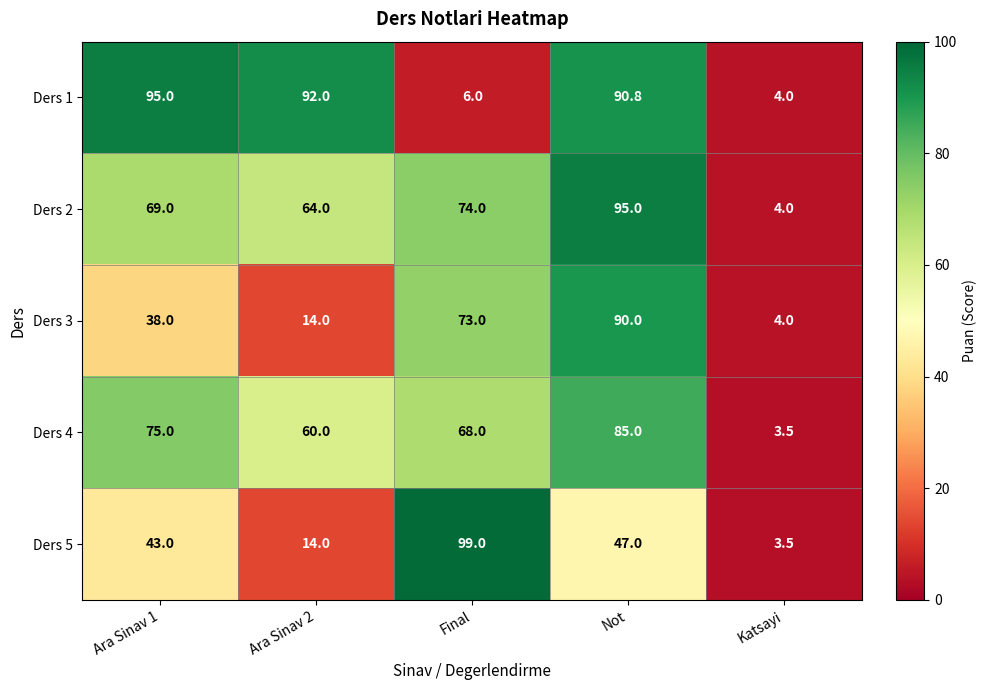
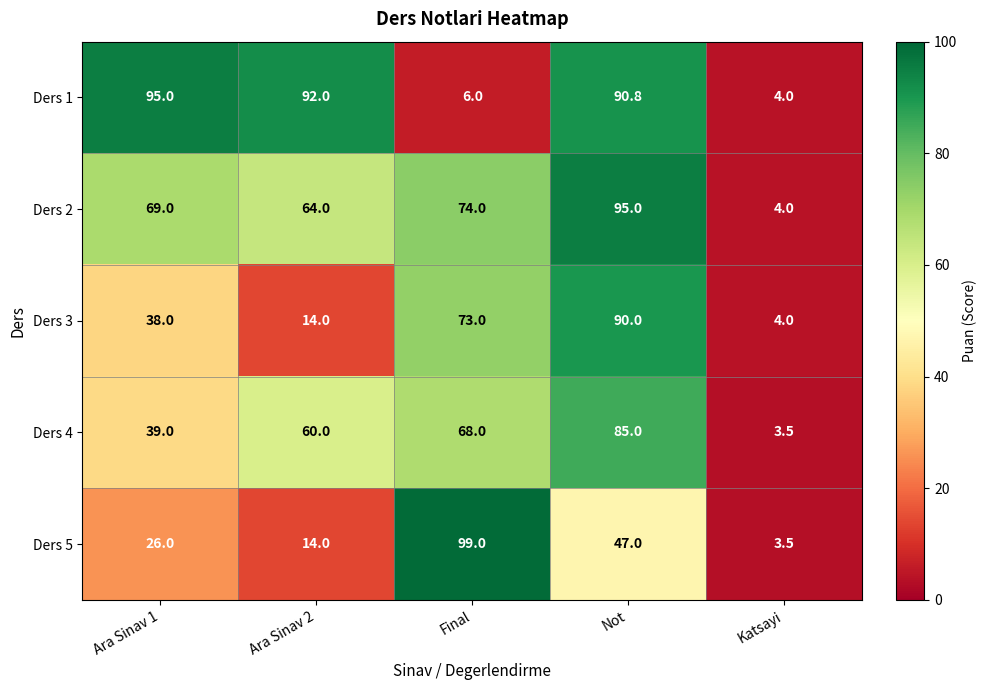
Ders 4, Ara Sinav 1: 75.0 -> 39.0
Ders 5, Ara Sinav 1: 43.0 -> 26.0
